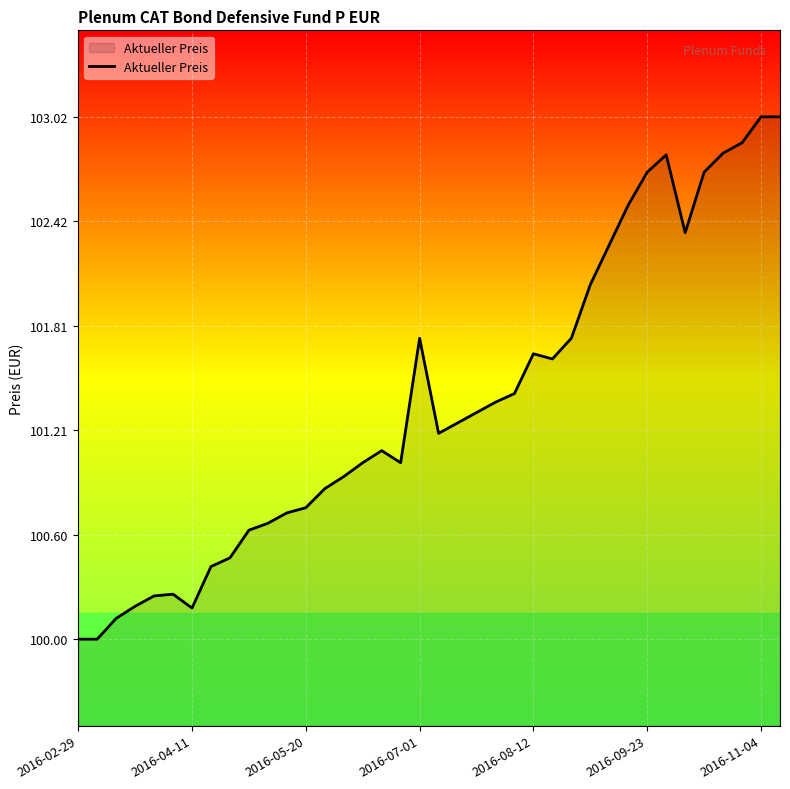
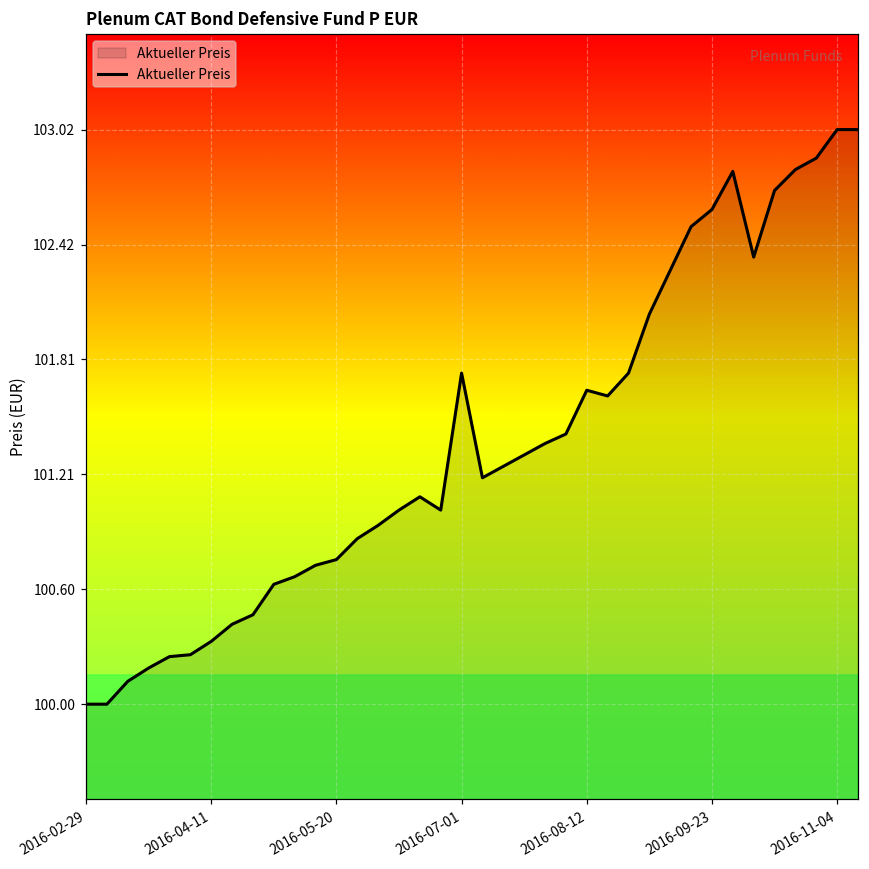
2016-04-11: 100.18 -> 100.33
2016-09-23: 102.7 -> 102.6
